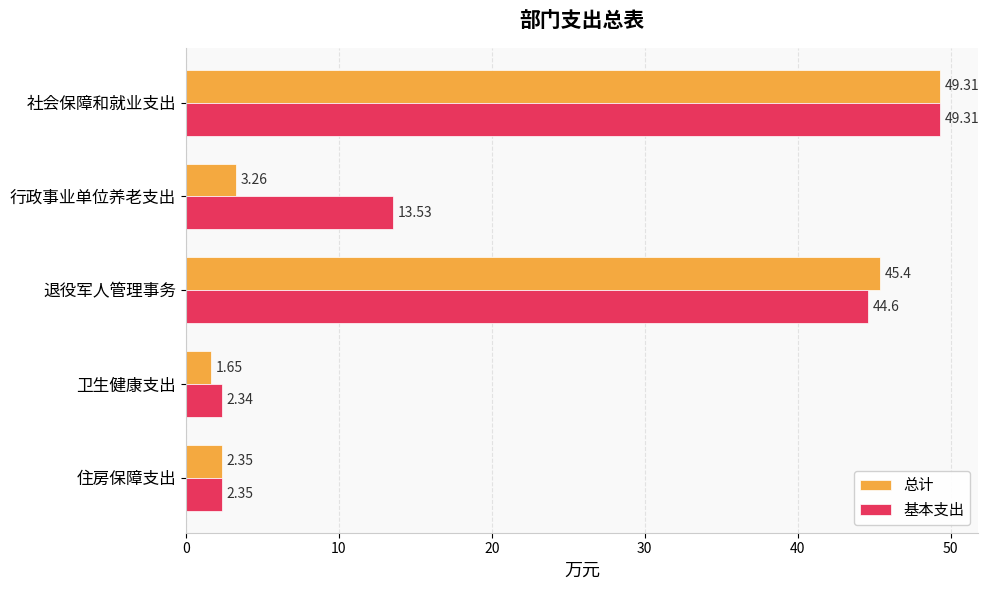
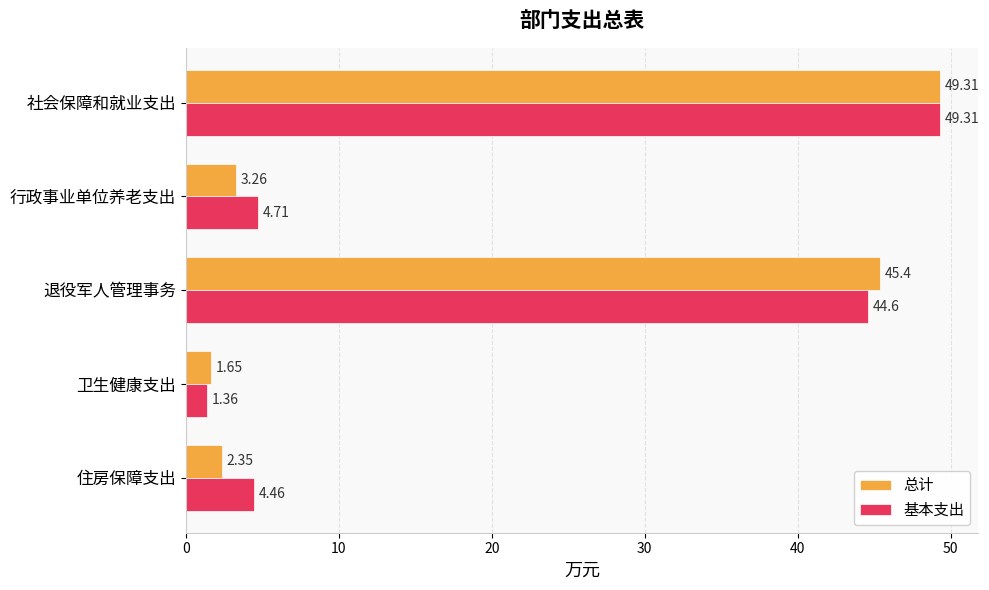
基本支出, 行政事业单位养老支出: 13.53 -> 4.71
基本支出, 卫生健康支出: 2.34 -> 1.36
基本支出, 住房保障支出: 2.35 -> 4.46
